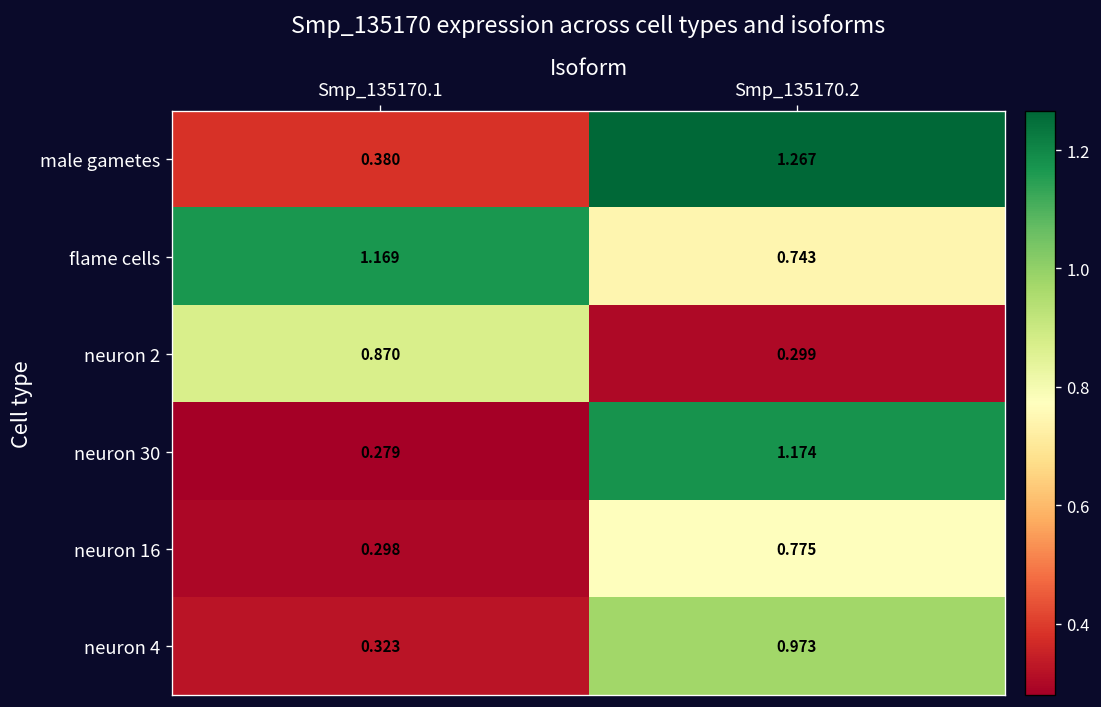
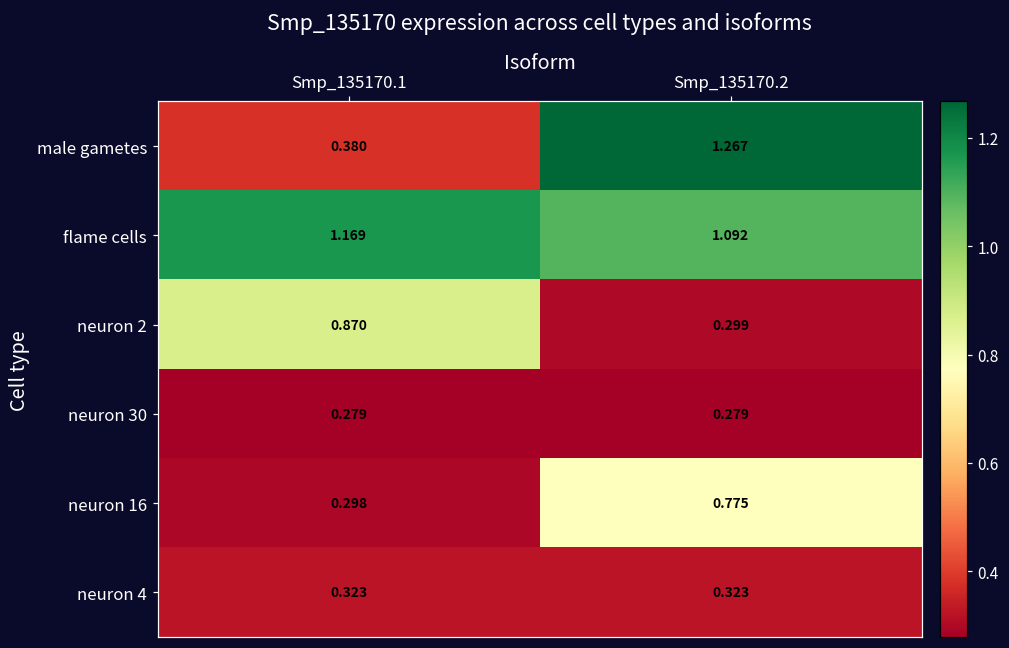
flame cells, Smp_135170.2: 0.743 -> 1.092
neuron 30, Smp_135170.2: 1.174 -> 0.279
neuron 4, Smp_135170.2: 0.973 -> 0.323
